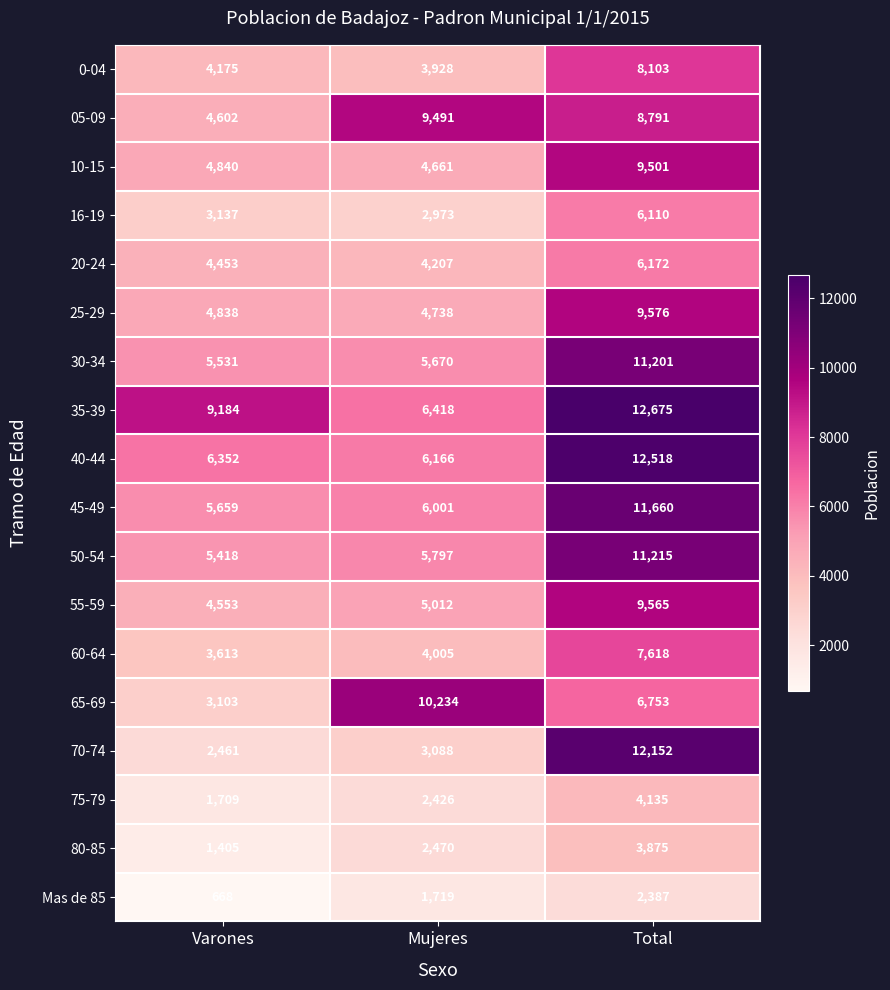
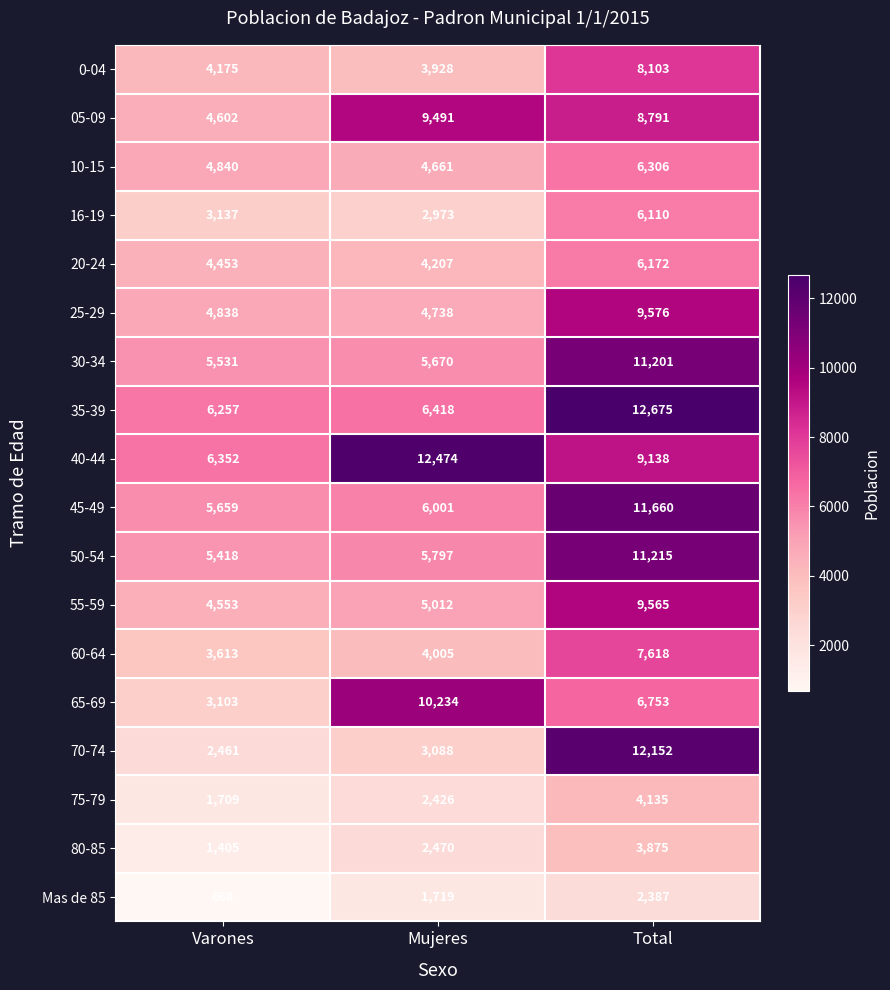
10-15, Total: 9,501 -> 6,306
35-39, Varones: 9,184 -> 6,257
40-44, Mujeres: 6,166 -> 12,474
40-44, Total: 12,518 -> 9,138
